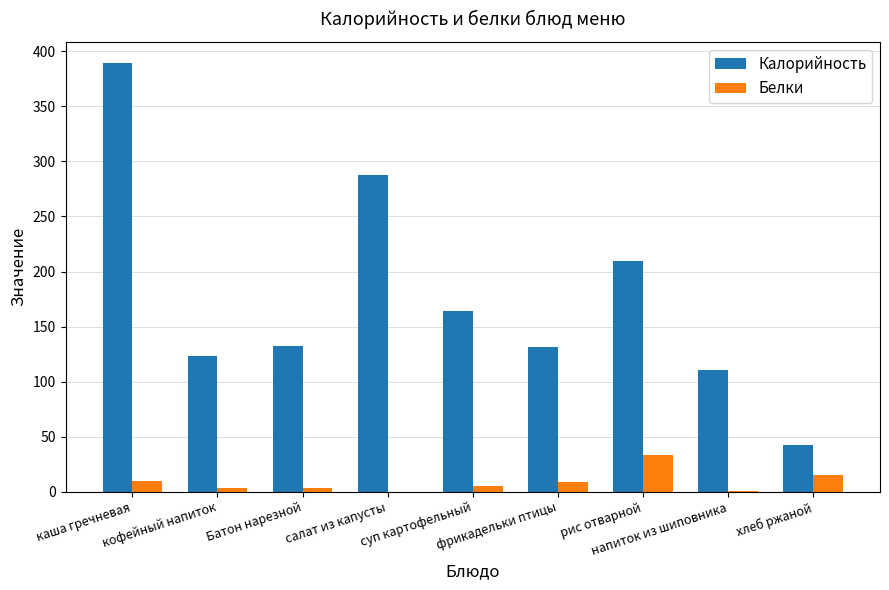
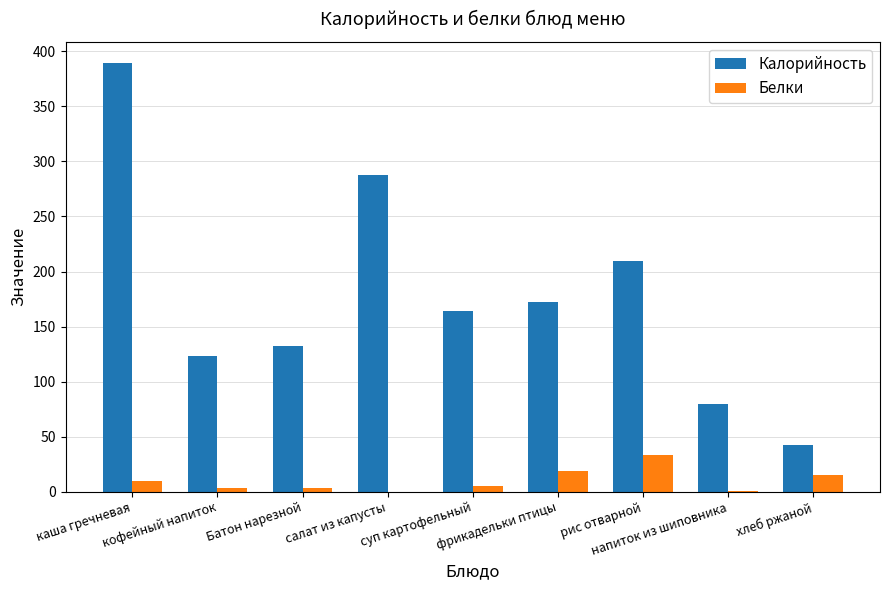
Калорийность, фрикадельки птицы: 131 -> 172
Белки, фрикадельки птицы: 9 -> 18
Калорийность, напиток из шиповника: 110 -> 79
